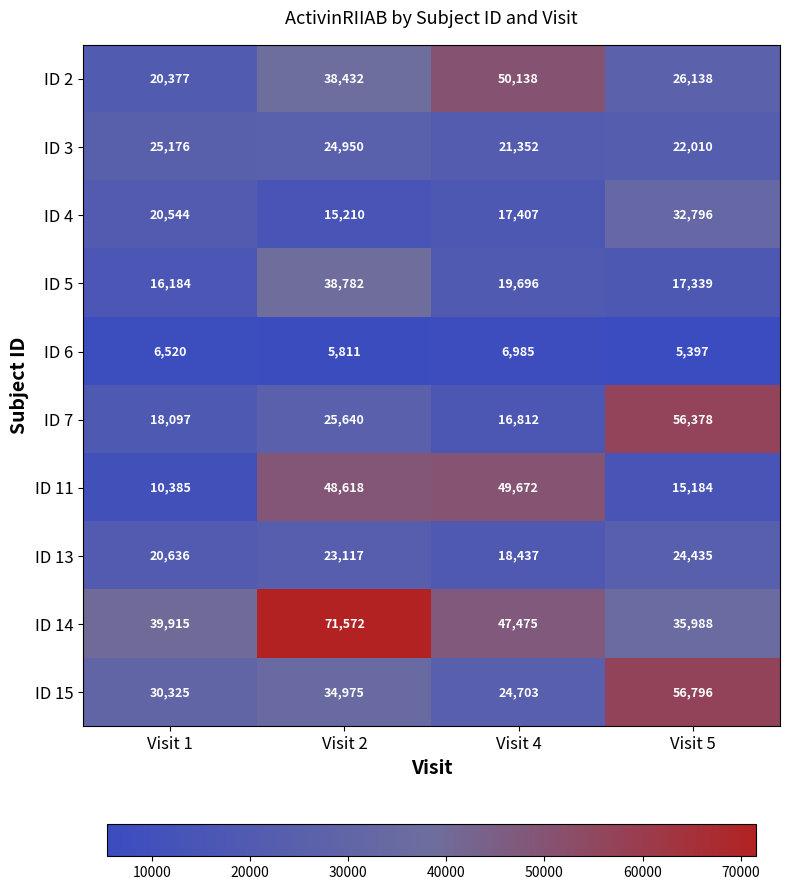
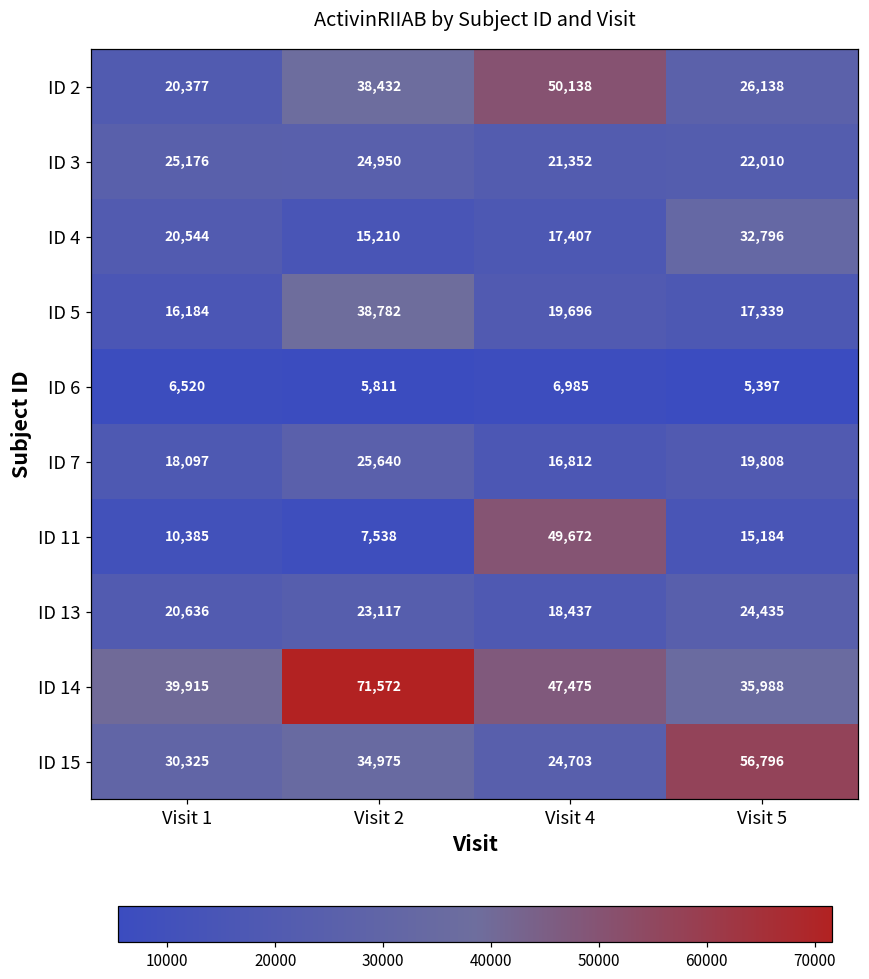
ID 7, Visit 5: 56,378 -> 19,808
ID 11, Visit 2: 48,618 -> 7,538
